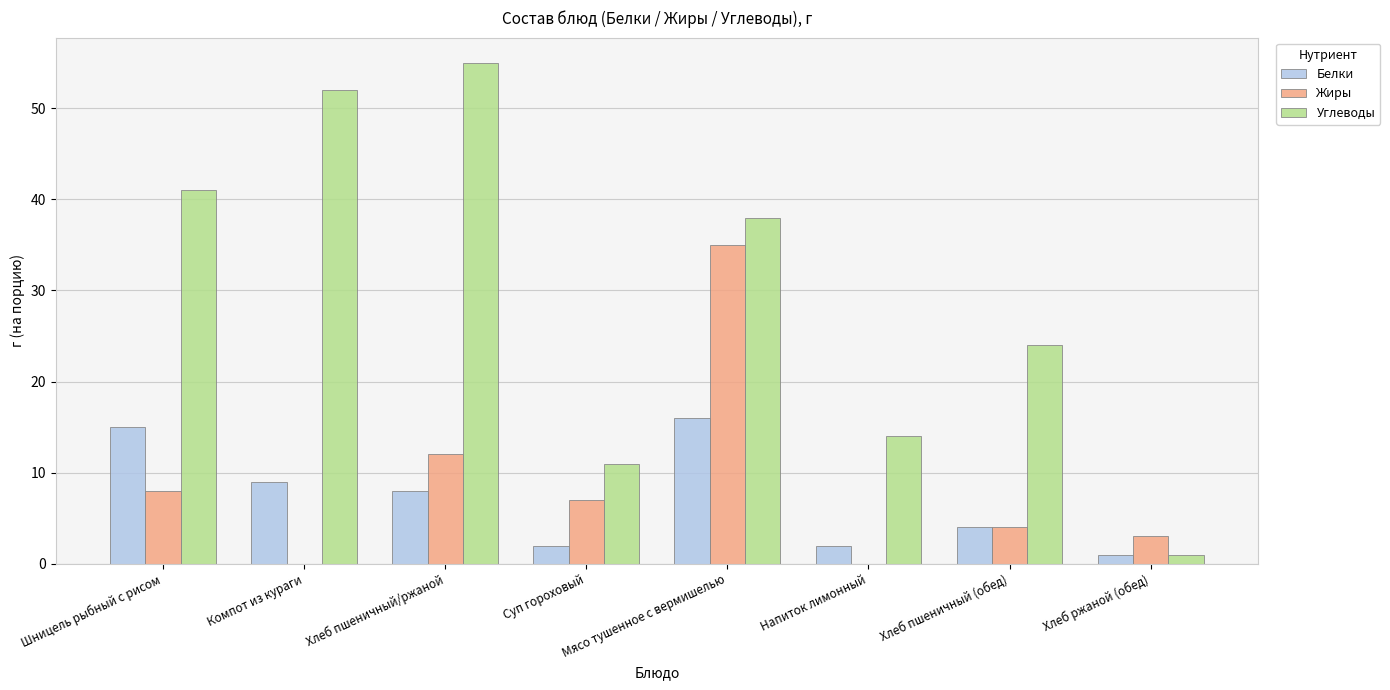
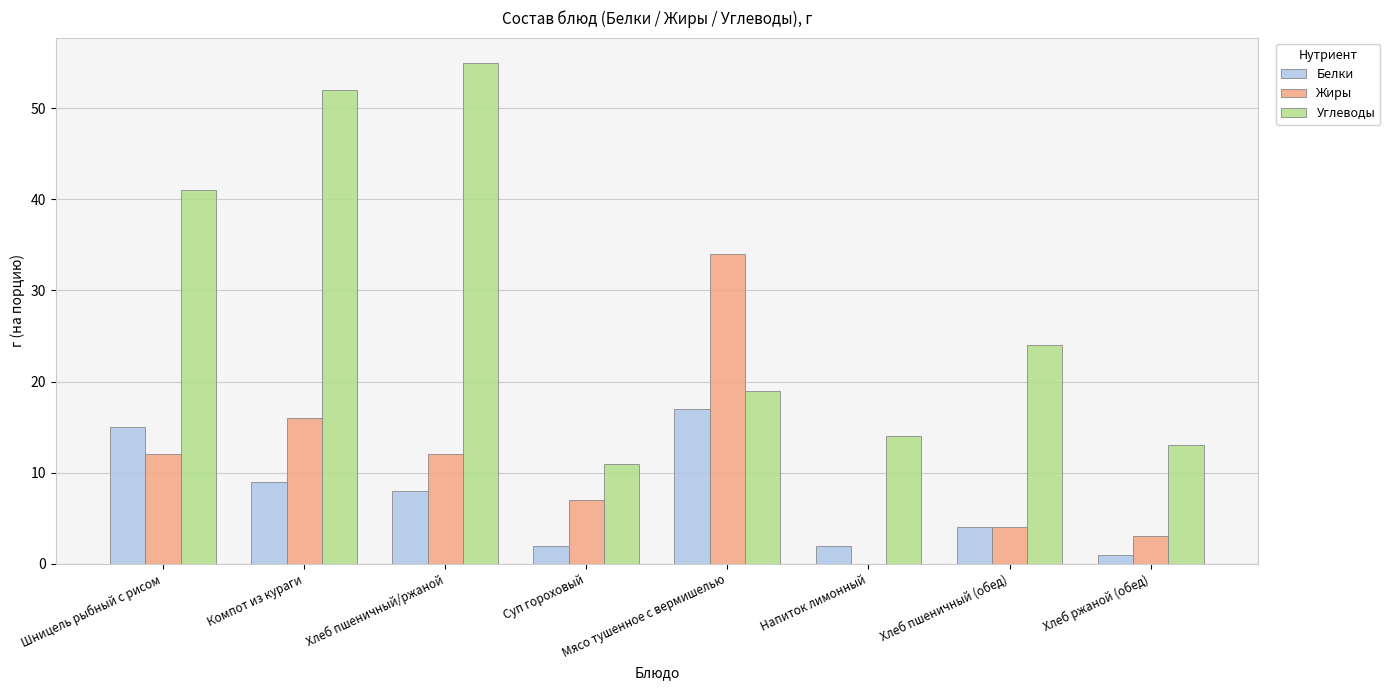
Жиры, Шницель рыбный с рисом: 8 -> 12
Жиры, Компот из кураги: 0 -> 16
Белки, Мясо тушенное с вермишелью: 16 -> 17
Жиры, Мясо тушенное с вермишелью: 35 -> 34
Углеводы, Мясо тушенное с вермишелью: 38 -> 19
Углеводы, Хлеб ржаной (обед): 1 -> 13
